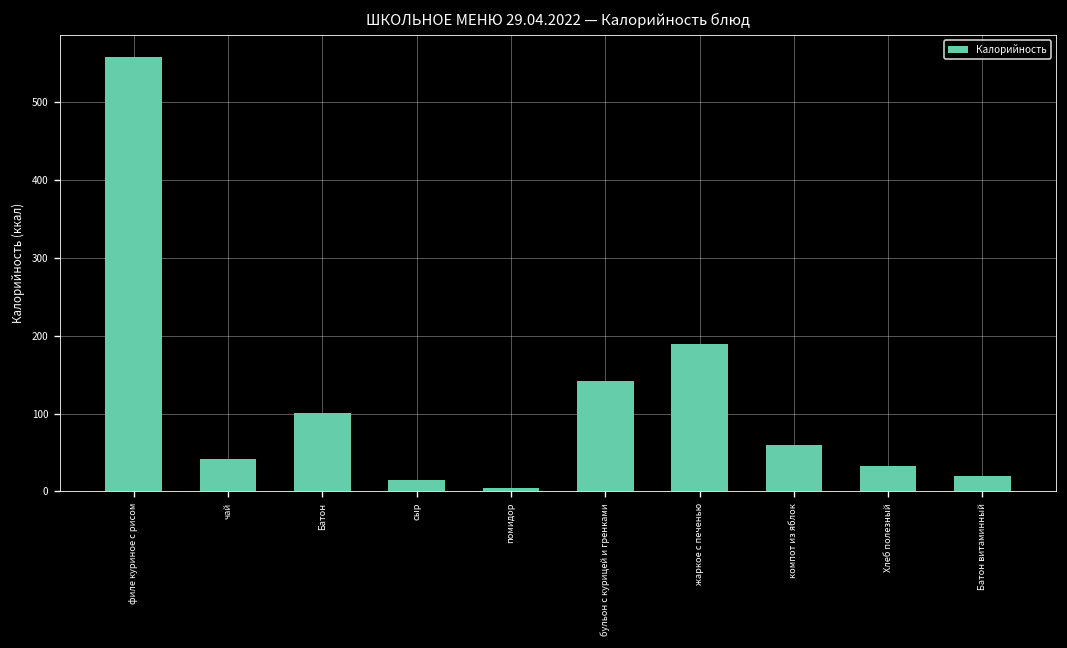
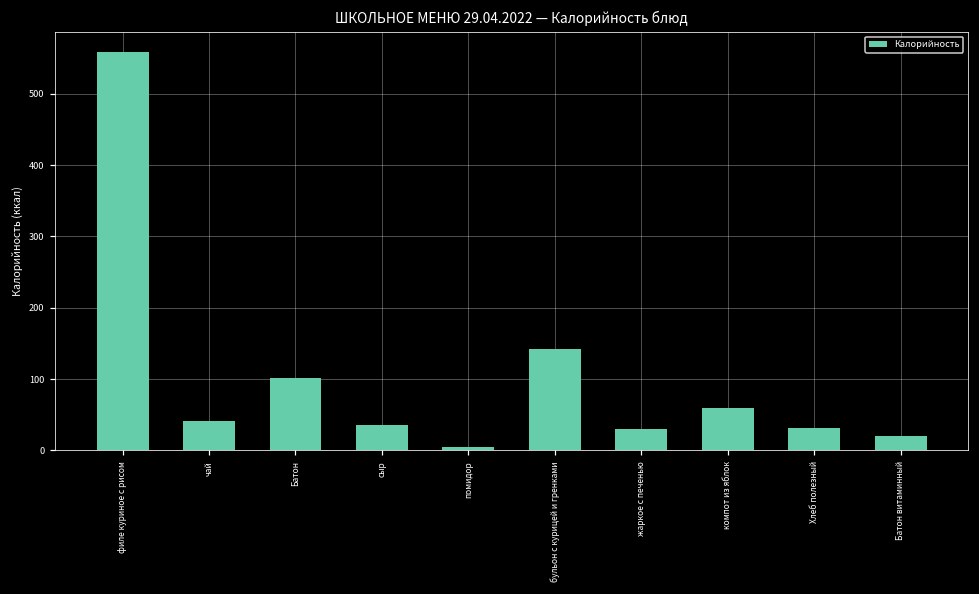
сыр: 10 -> 40
жаркое с печенью: 190 -> 30
